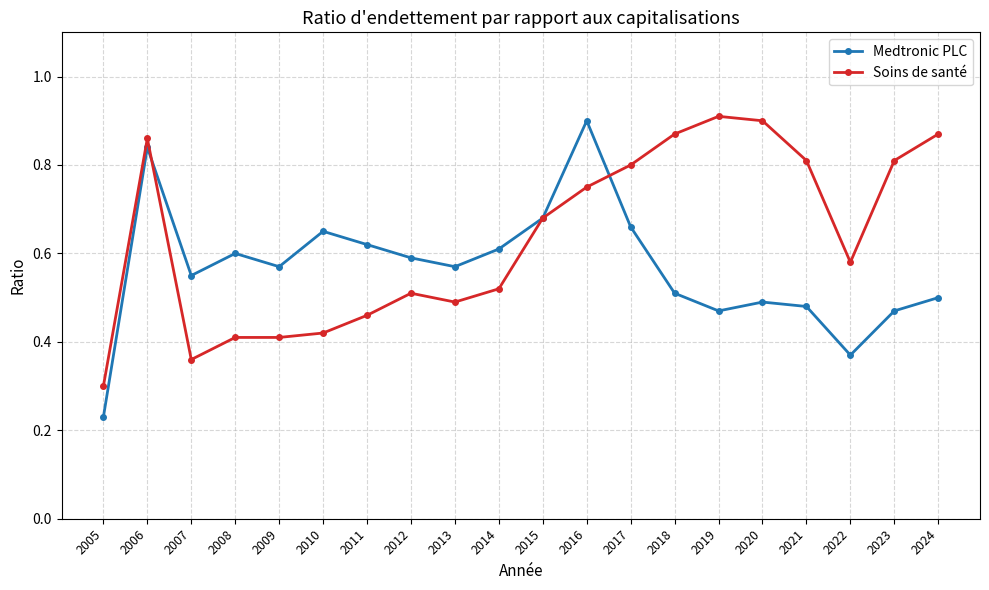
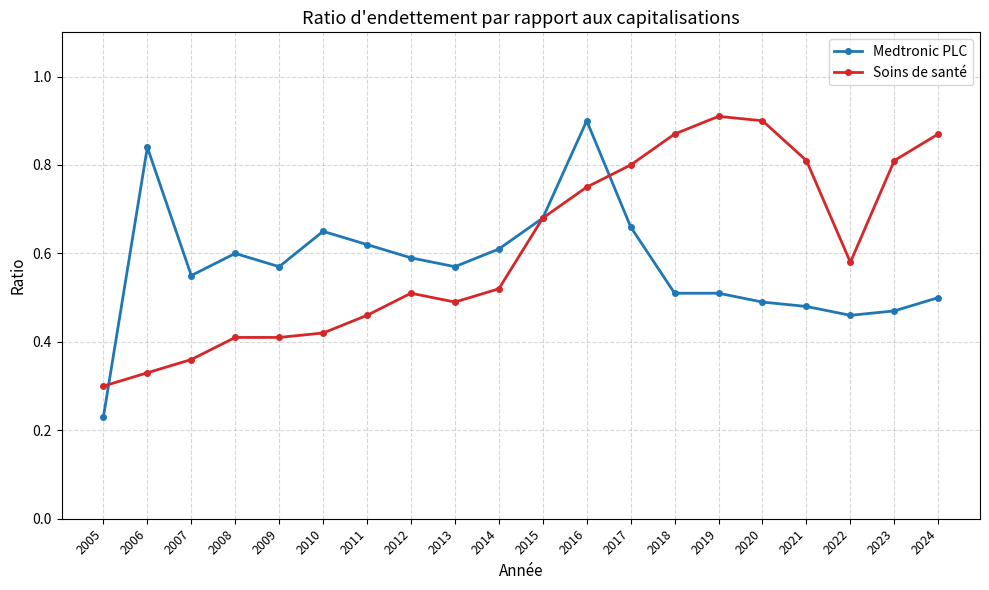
Soins de santé, 2006: 0.86 -> 0.33
Medtronic PLC, 2019: 0.47 -> 0.51
Medtronic PLC, 2022: 0.37 -> 0.46
